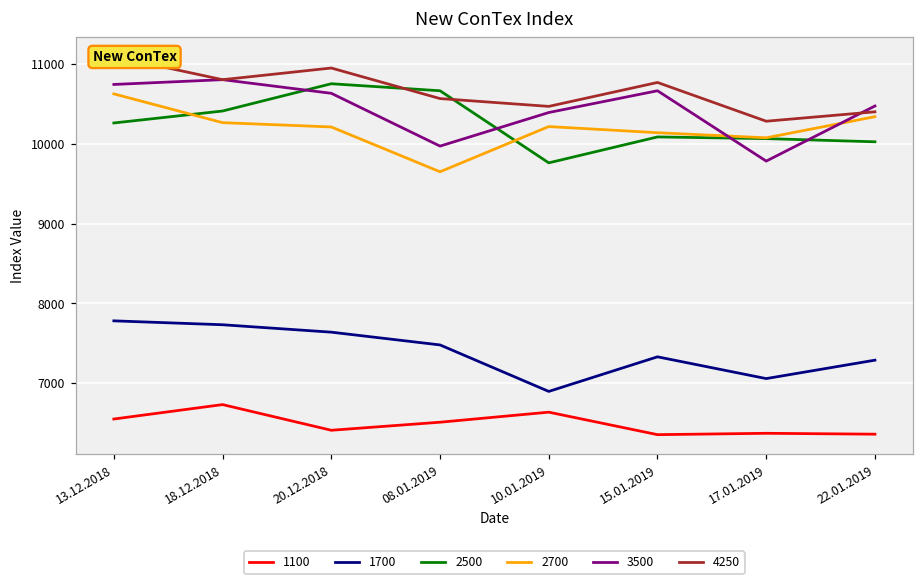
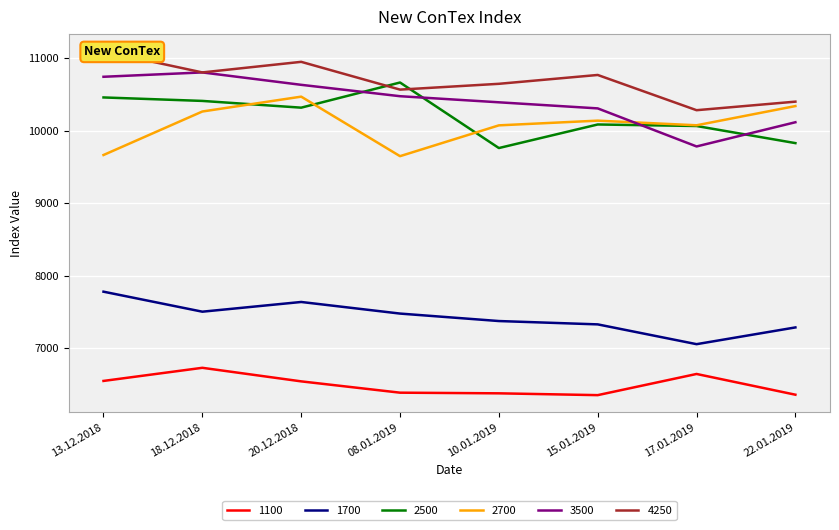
2500, 13.12.2018: 10300 -> 10500
2700, 13.12.2018: 10600 -> 9700
1700, 18.12.2018: 7700 -> 7500
1100, 20.12.2018: 6400 -> 6500
2500, 20.12.2018: 10800 -> 10300
2700, 20.12.2018: 10200 -> 10500
1100, 08.01.2019: 6500 -> 6400
3500, 08.01.2019: 10000 -> 10500
1100, 10.01.2019: 6600 -> 6400
1700, 10.01.2019: 6900 -> 7400
2700, 10.01.2019: 10200 -> 10100
4250, 10.01.2019: 10500 -> 10600
3500, 15.01.2019: 10700 -> 10300
1100, 17.01.2019: 6400 -> 6600
2500, 22.01.2019: 10000 -> 9800
3500, 22.01.2019: 10500 -> 10100
